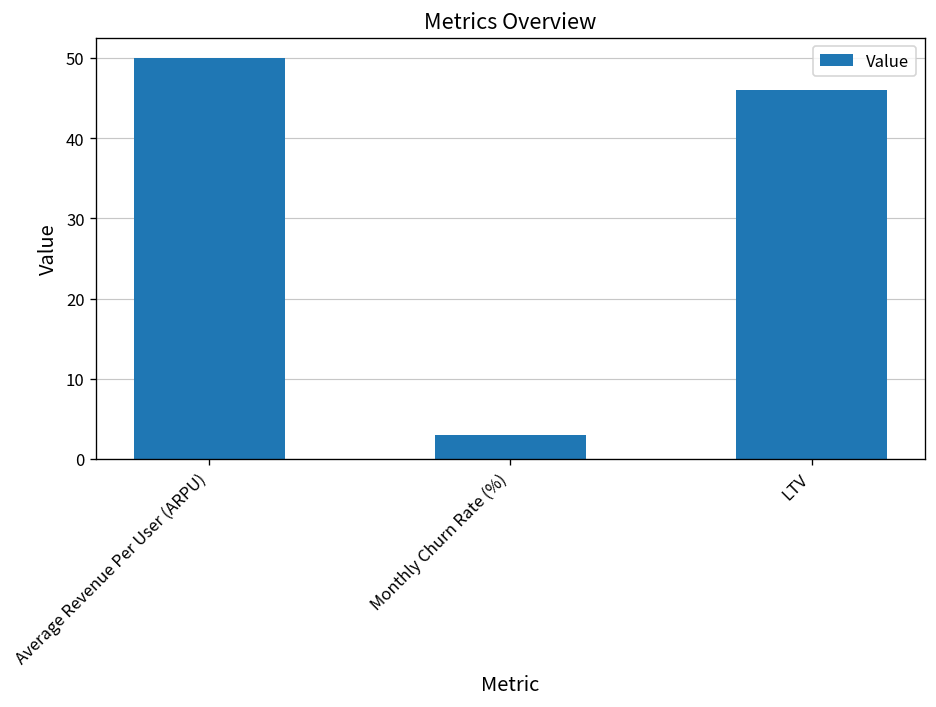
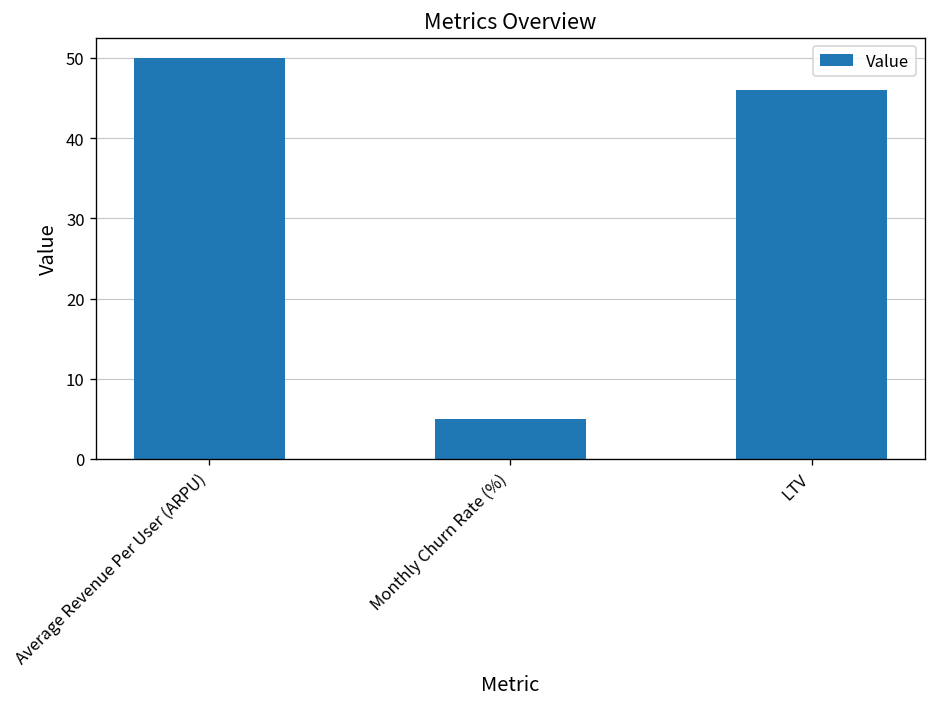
Monthly Churn Rate (%): 3 -> 5
